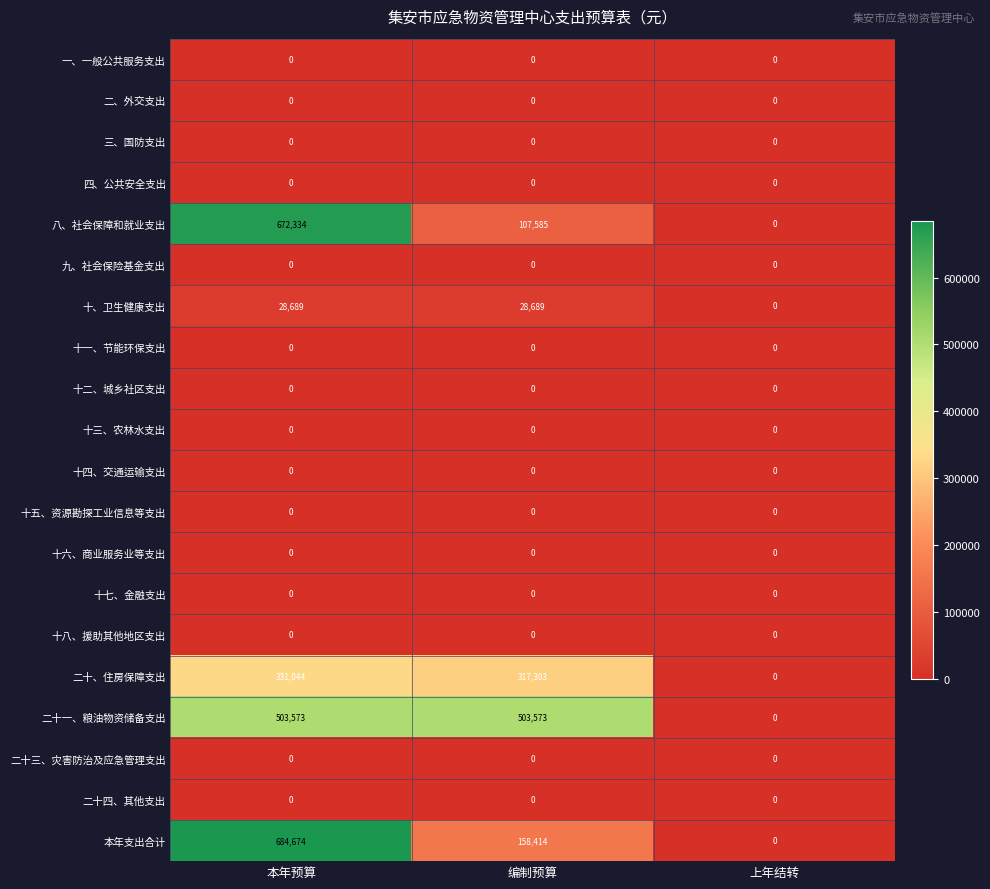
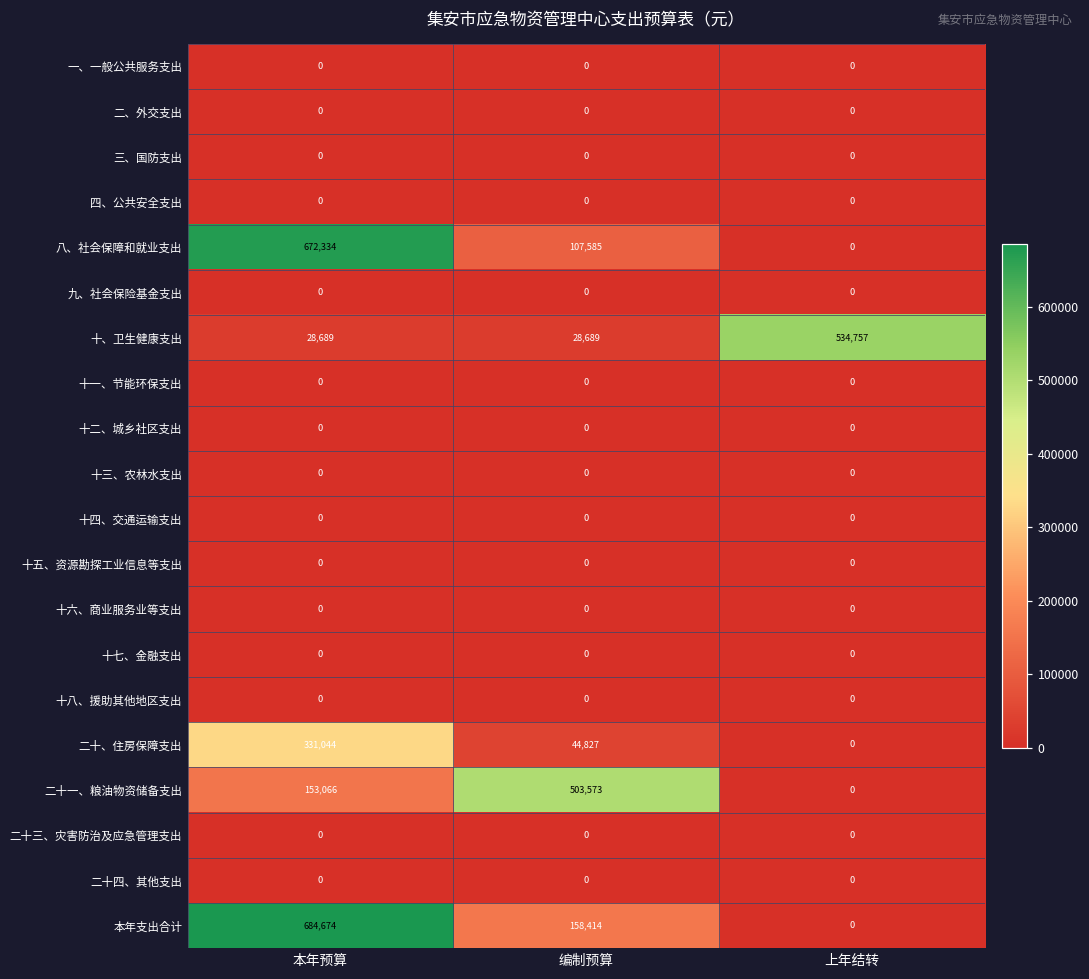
十、卫生健康支出, 上年结转: 0 -> 534,757
二十、住房保障支出, 编制预算: 317,303 -> 44,827
二十一、粮油物资储备支出, 本年预算: 503,573 -> 153,066
